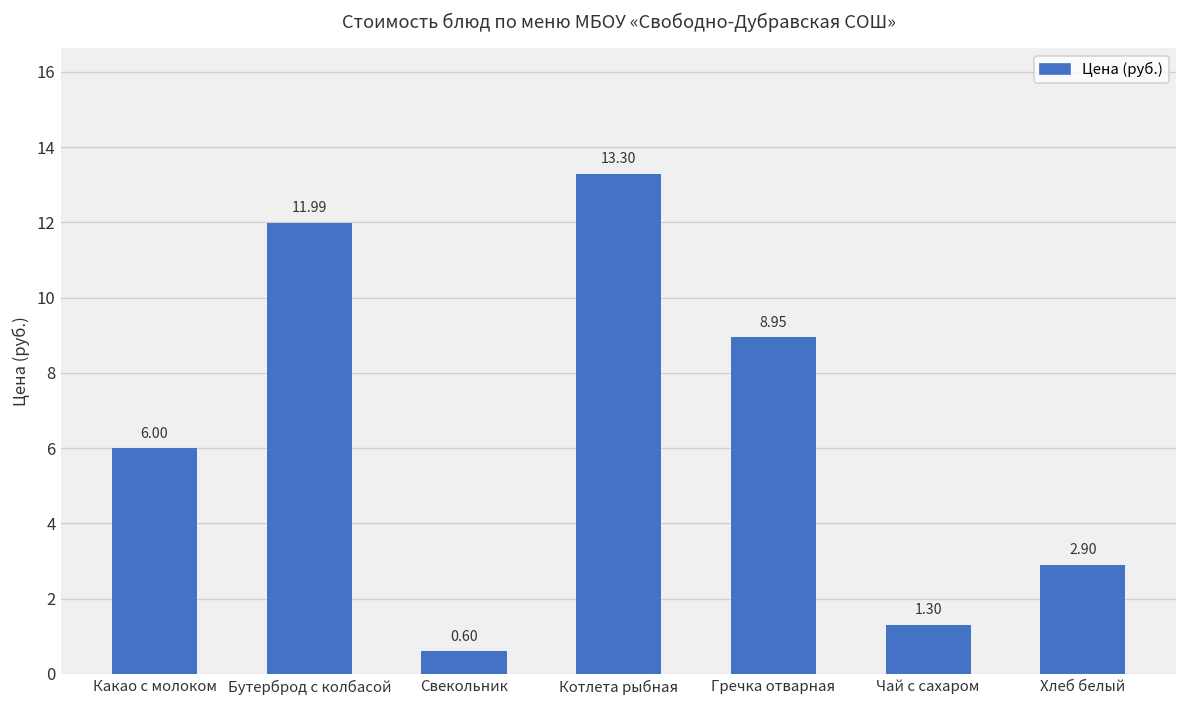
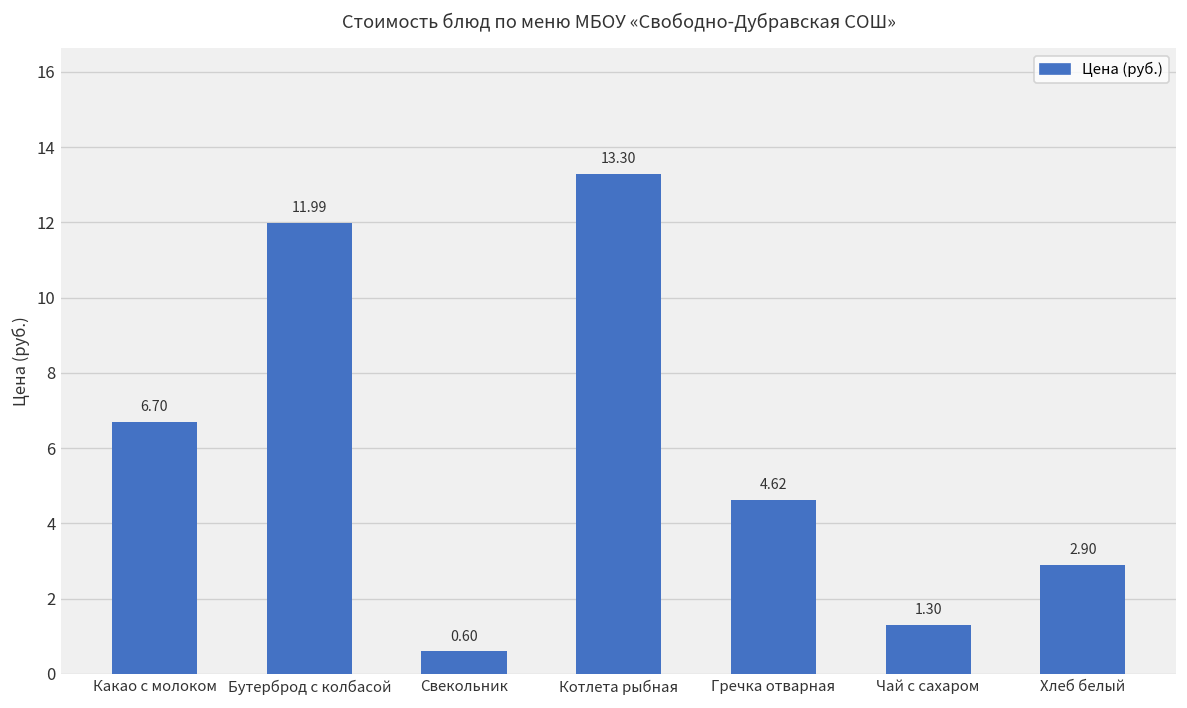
Какао с молоком: 6.00 -> 6.70
Гречка отварная: 8.95 -> 4.62
